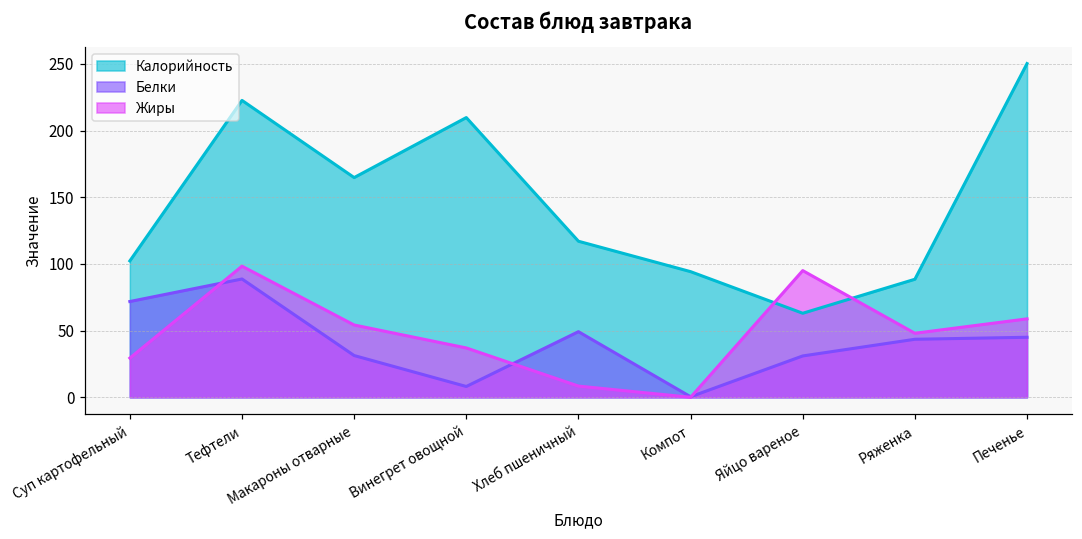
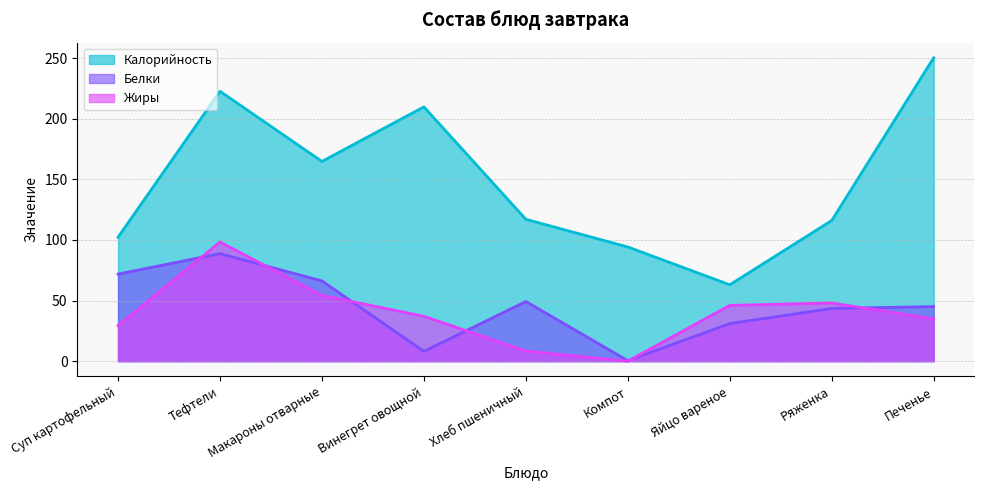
Белки, Макароны отварные: 31 -> 66
Жиры, Яйцо вареное: 95 -> 46
Калорийность, Ряженка: 89 -> 116
Жиры, Печенье: 59 -> 35
